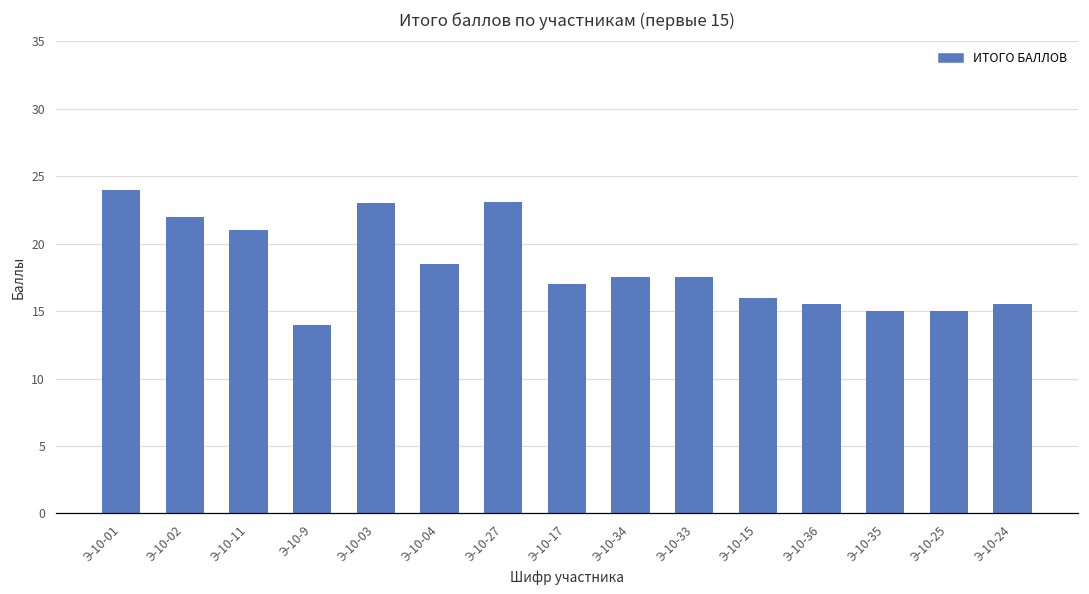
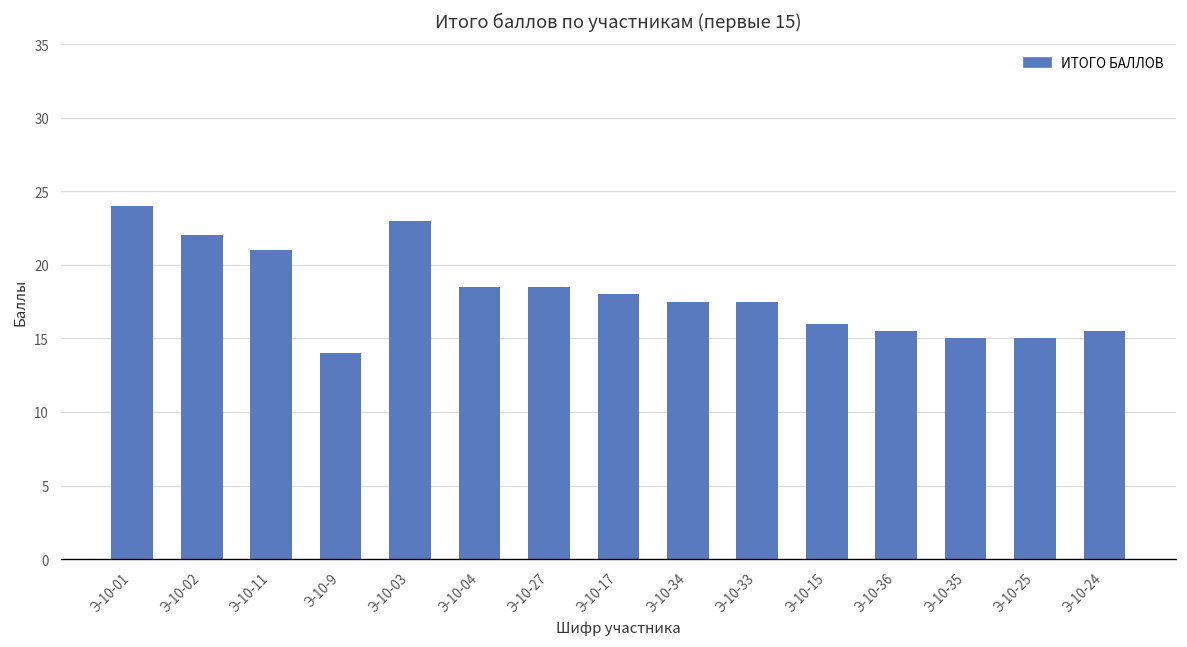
Э-10-27: 23.1 -> 18.5
Э-10-17: 17 -> 18
